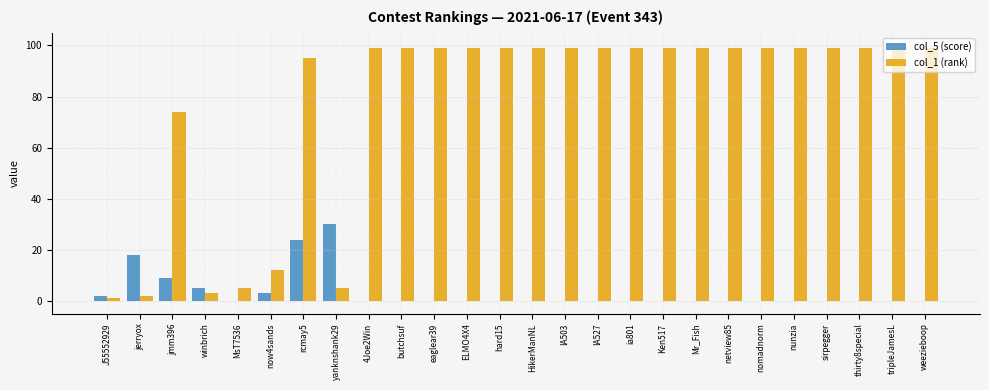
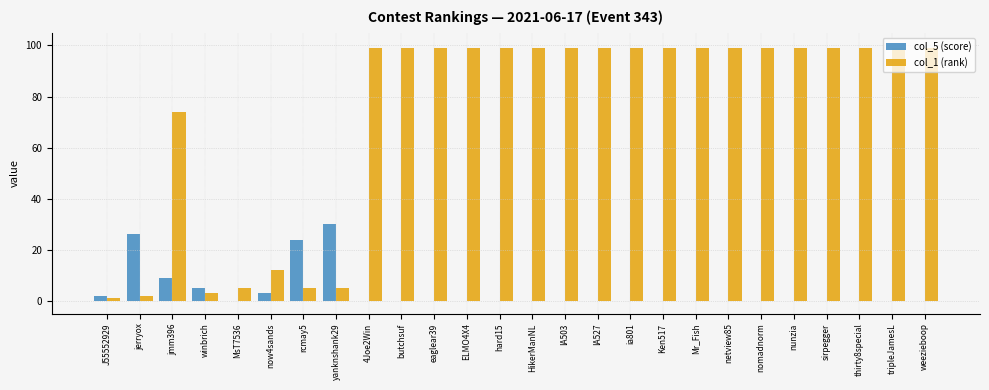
col_5 (score), jerryox: 18 -> 26
col_1 (rank), rcmay5: 95 -> 5
